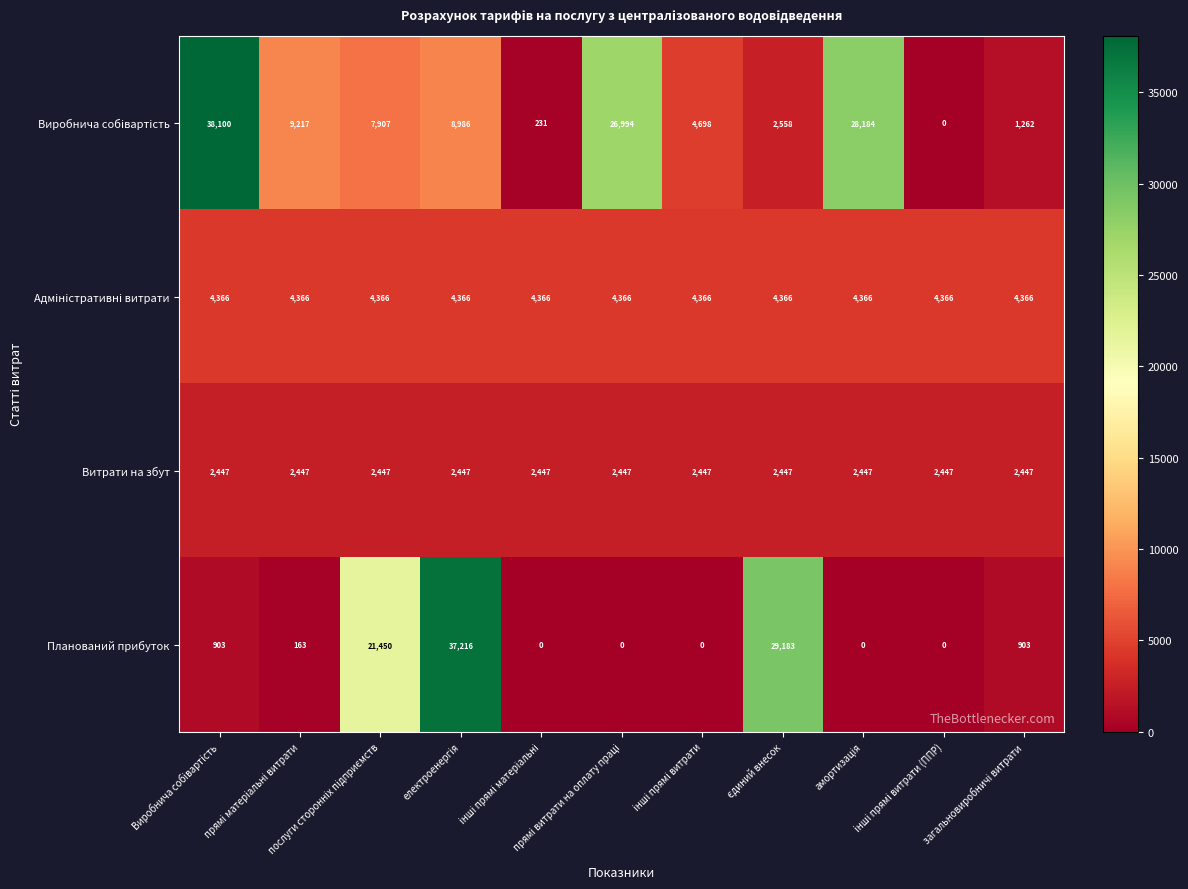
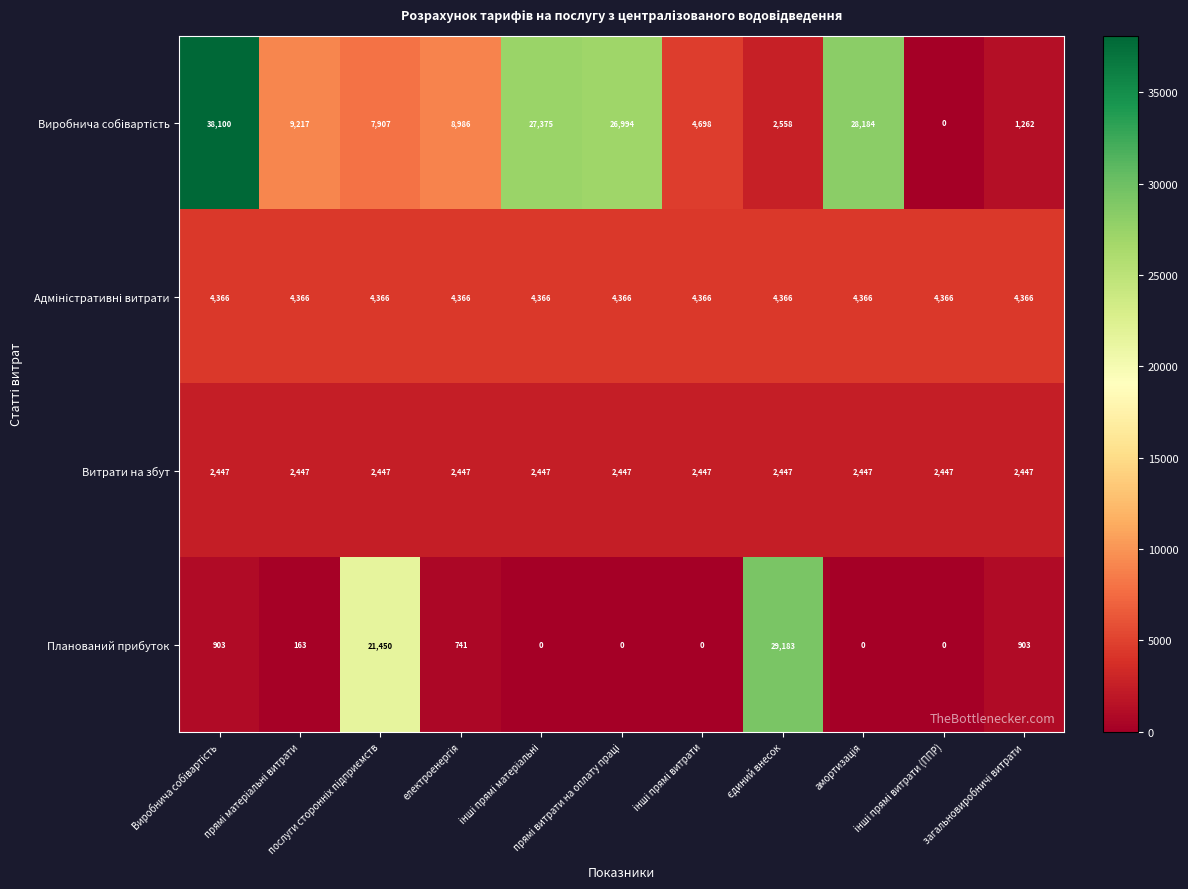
Виробнича собівартість, інші прямі матеріальні: 231 -> 27,375
Планований прибуток, електроенергія: 37,216 -> 741
